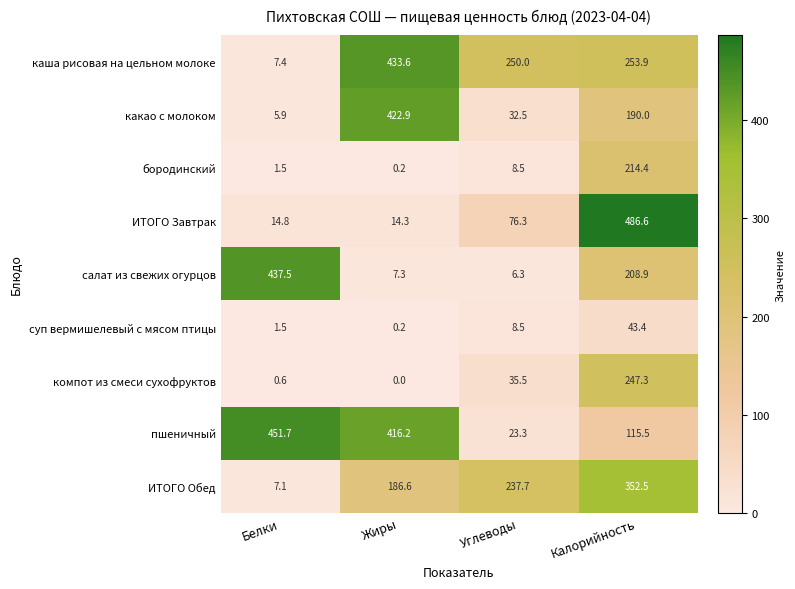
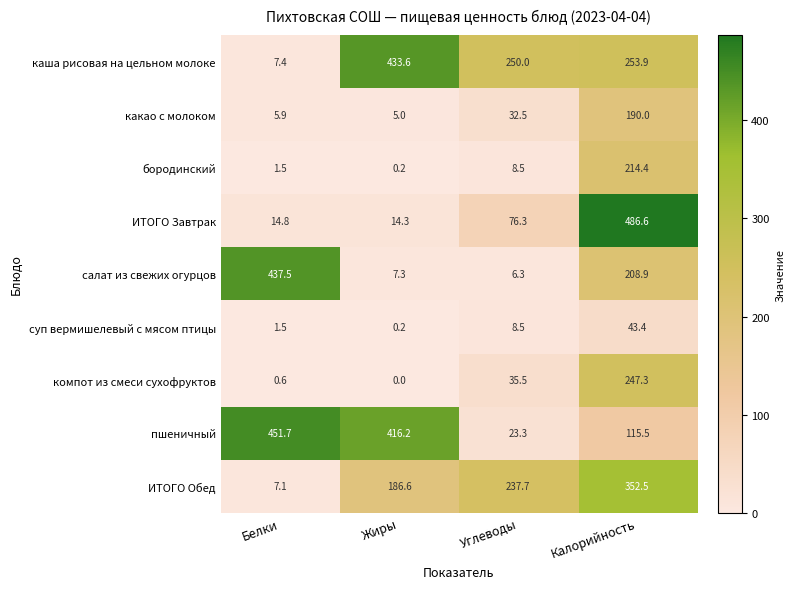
какао с молоком, Жиры: 422.9 -> 5.0
